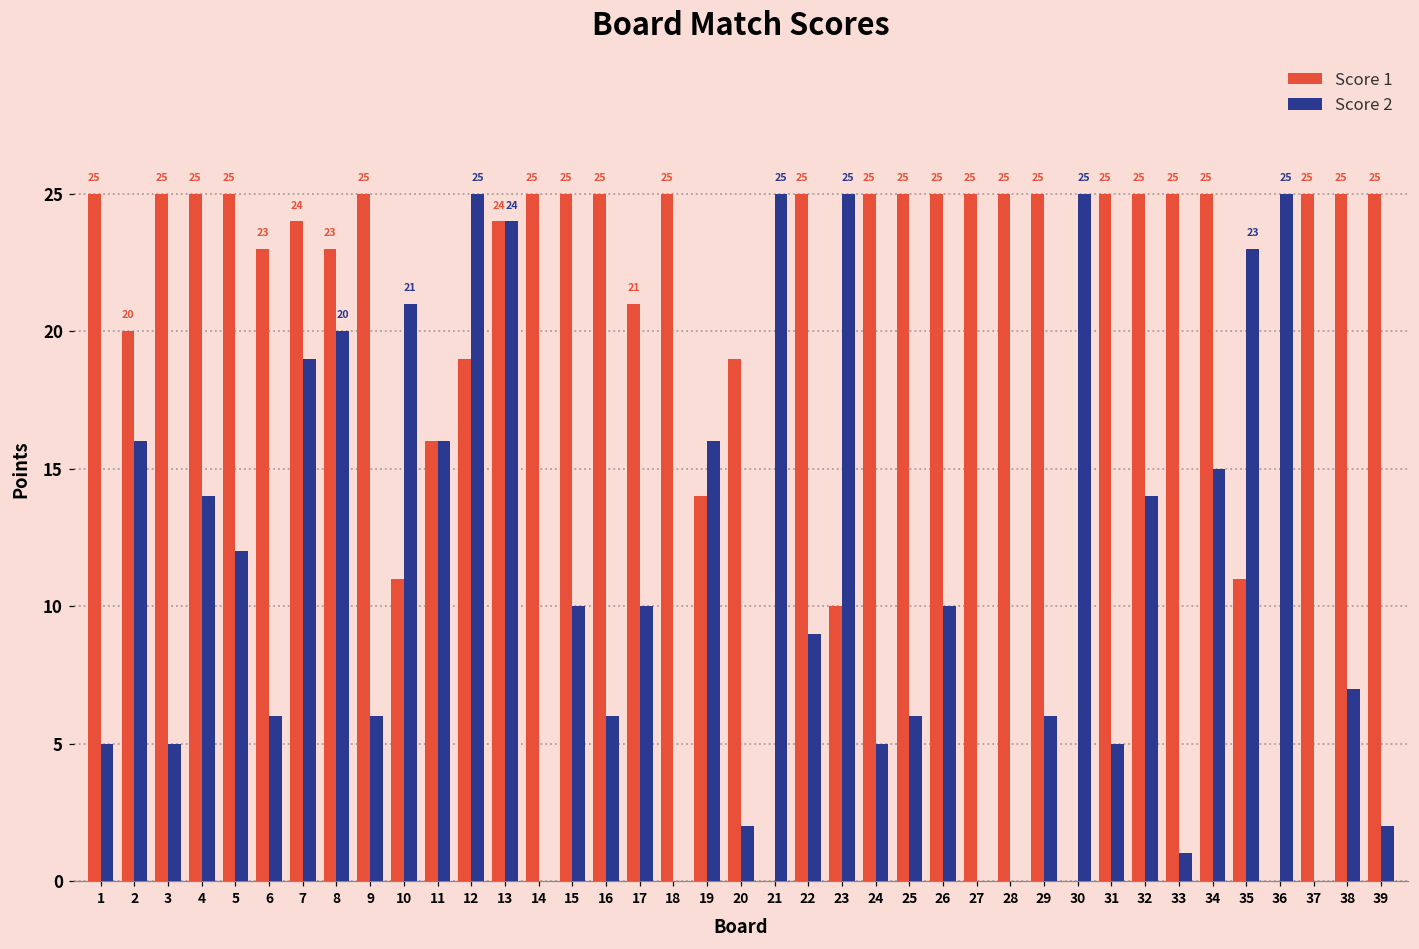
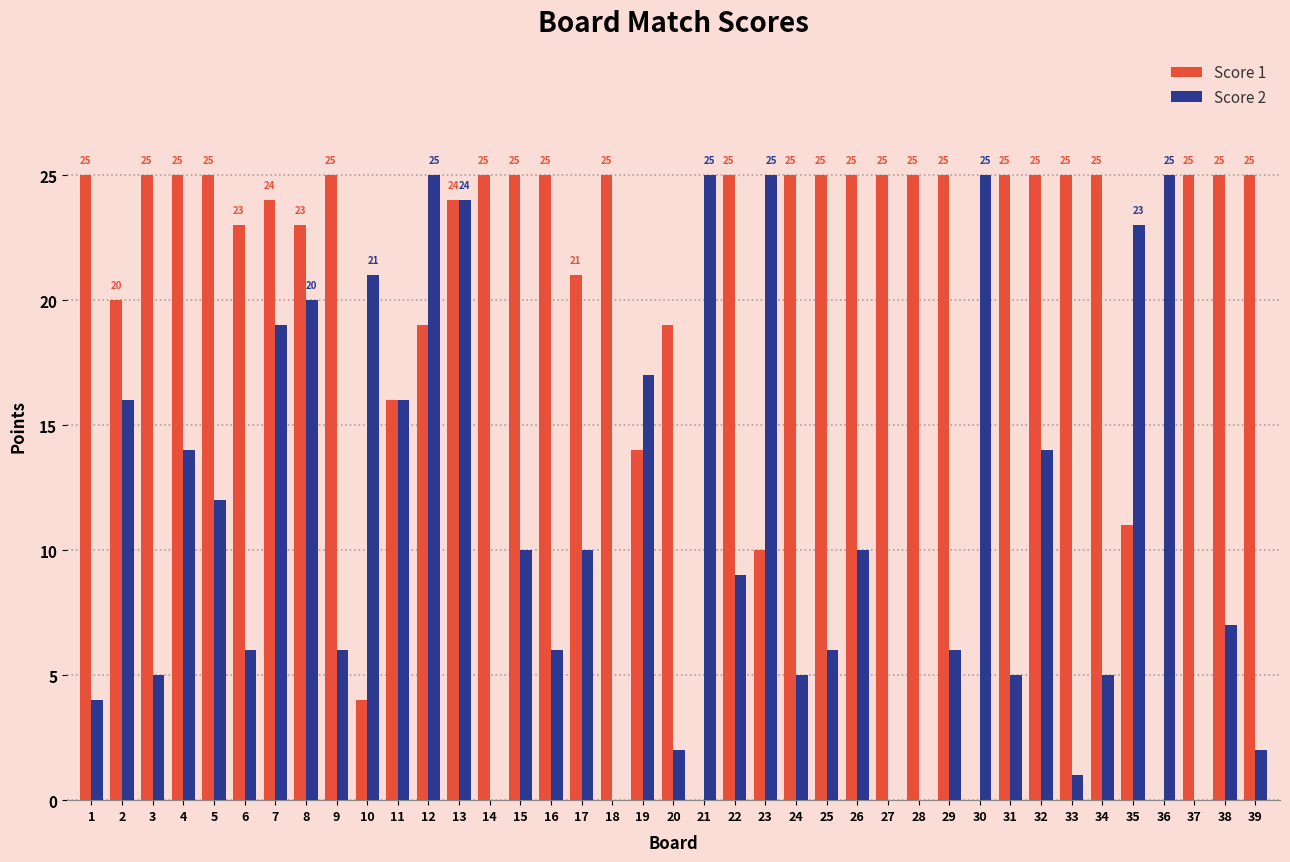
Score 2, 1: 5 -> 4
Score 1, 10: 11 -> 4
Score 2, 19: 16 -> 17
Score 2, 34: 15 -> 5
